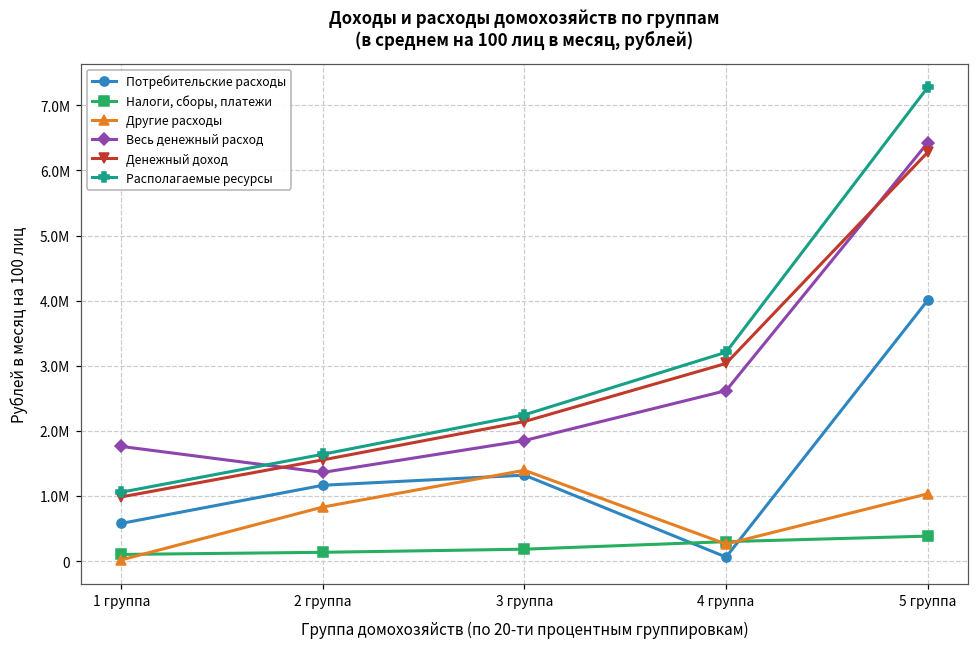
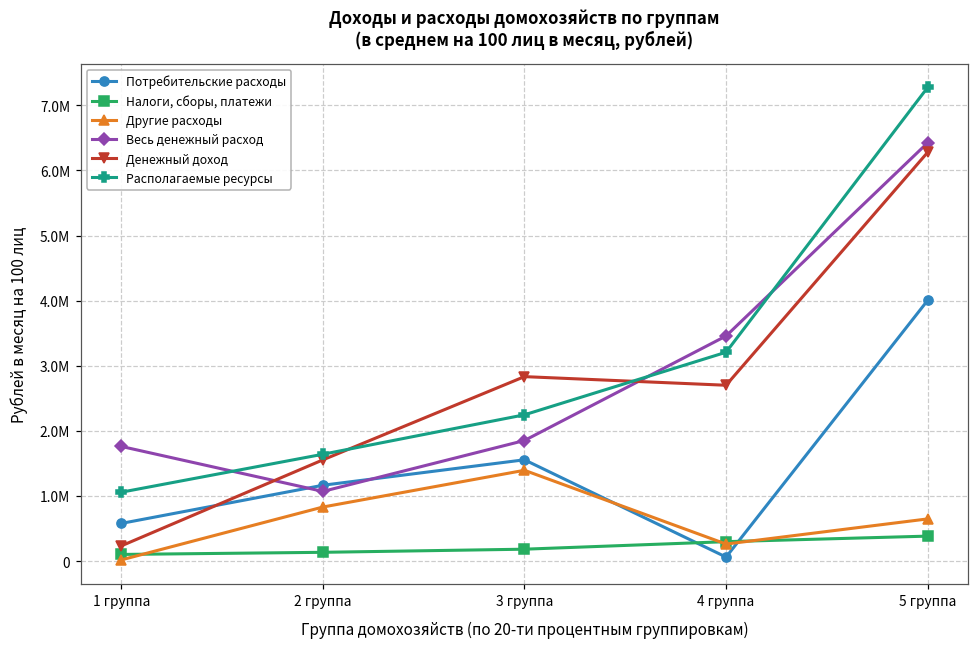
Денежный доход, 1 группа: 1000000 -> 200000
Весь денежный расход, 2 группа: 1400000 -> 1100000
Потребительские расходы, 3 группа: 1300000 -> 1600000
Денежный доход, 3 группа: 2100000 -> 2800000
Весь денежный расход, 4 группа: 2600000 -> 3500000
Денежный доход, 4 группа: 3000000 -> 2700000
Другие расходы, 5 группа: 1000000 -> 600000
